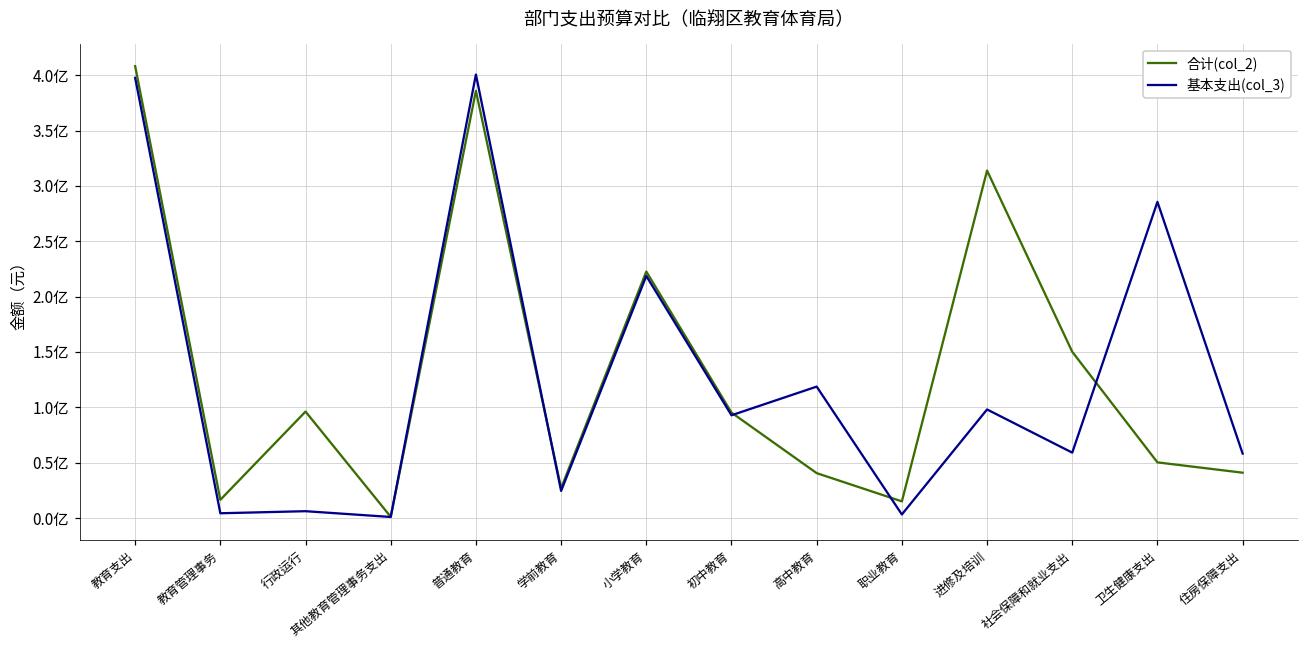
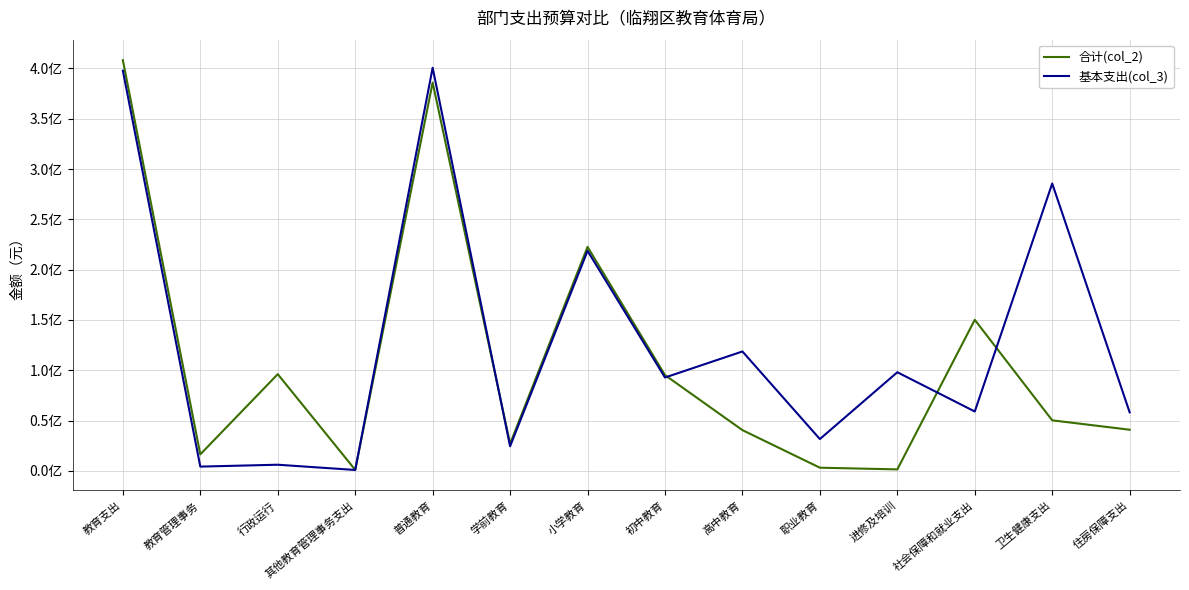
合计(col_2), 职业教育: 0.15亿 -> 0.03亿
基本支出(col_3), 职业教育: 0.03亿 -> 0.32亿
合计(col_2), 进修及培训: 3.14亿 -> 0.02亿
